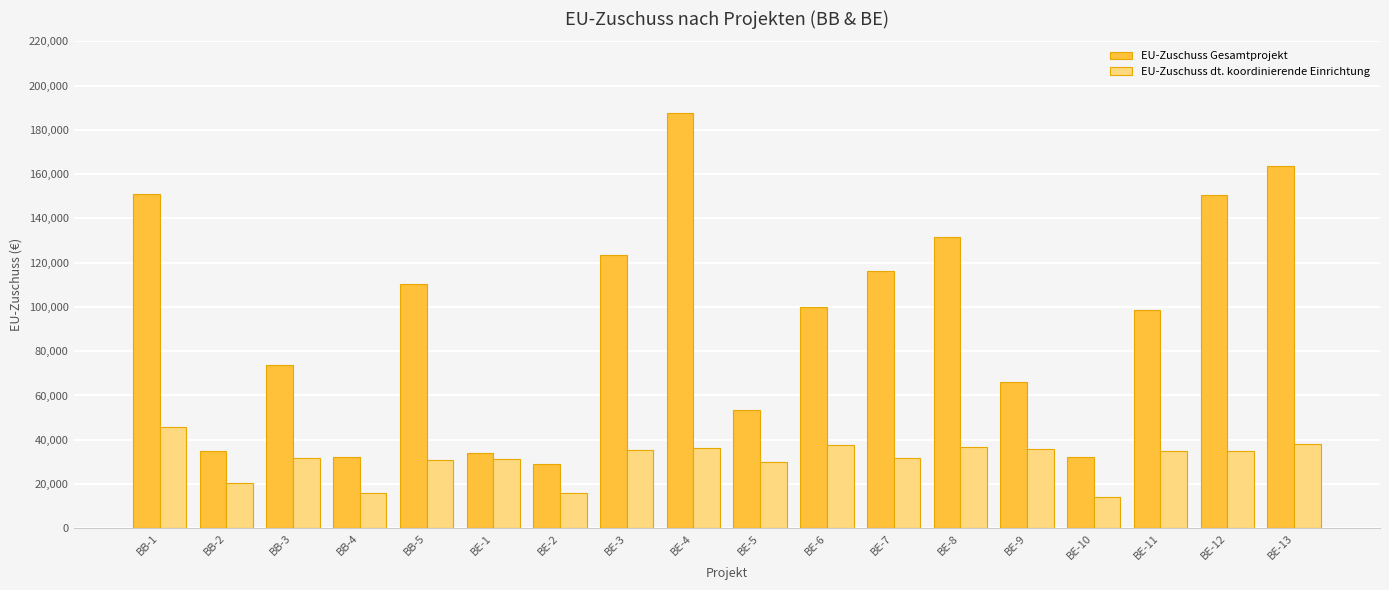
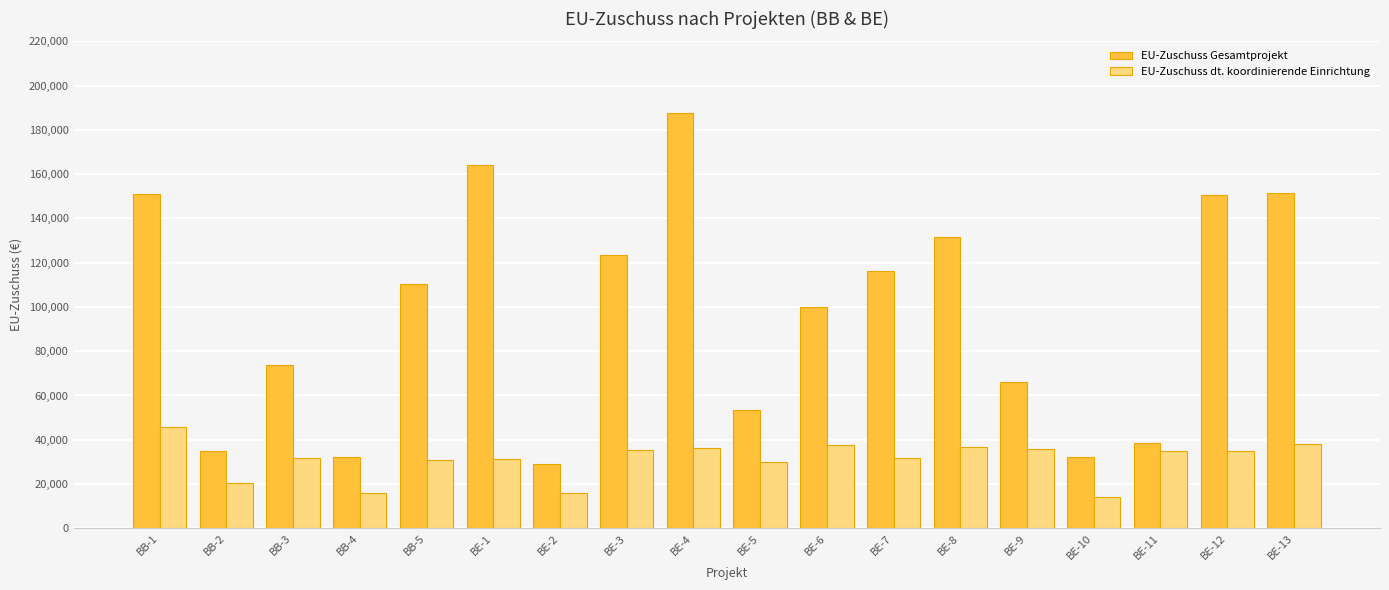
EU-Zuschuss Gesamtprojekt, BE-1: 34,000 -> 164,000
EU-Zuschuss Gesamtprojekt, BE-11: 98,000 -> 38,000
EU-Zuschuss Gesamtprojekt, BE-13: 164,000 -> 152,000
